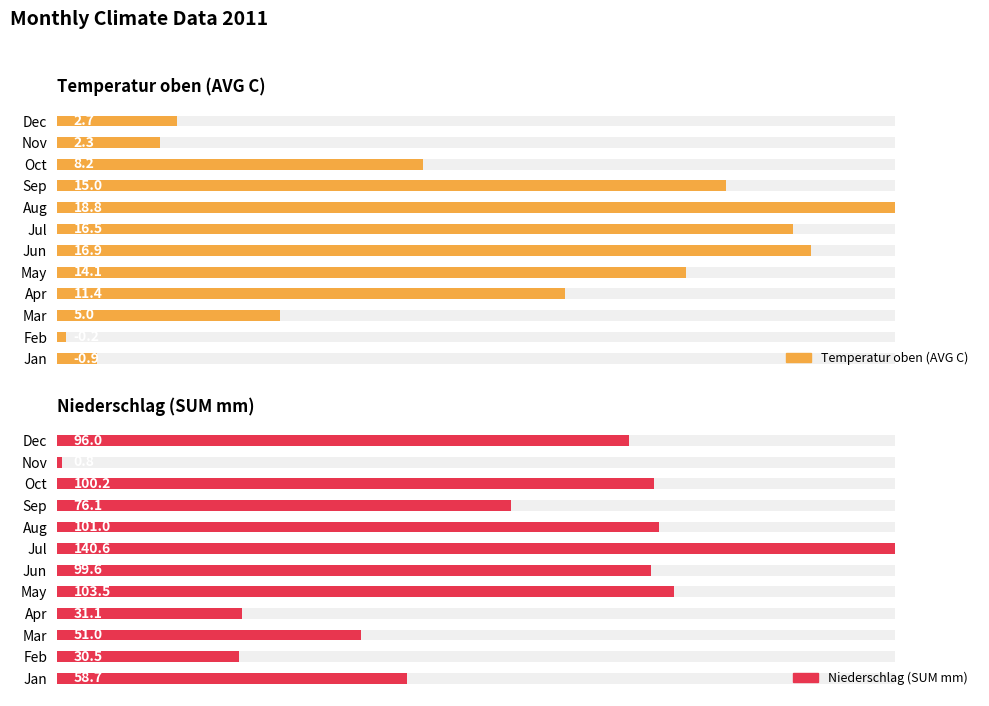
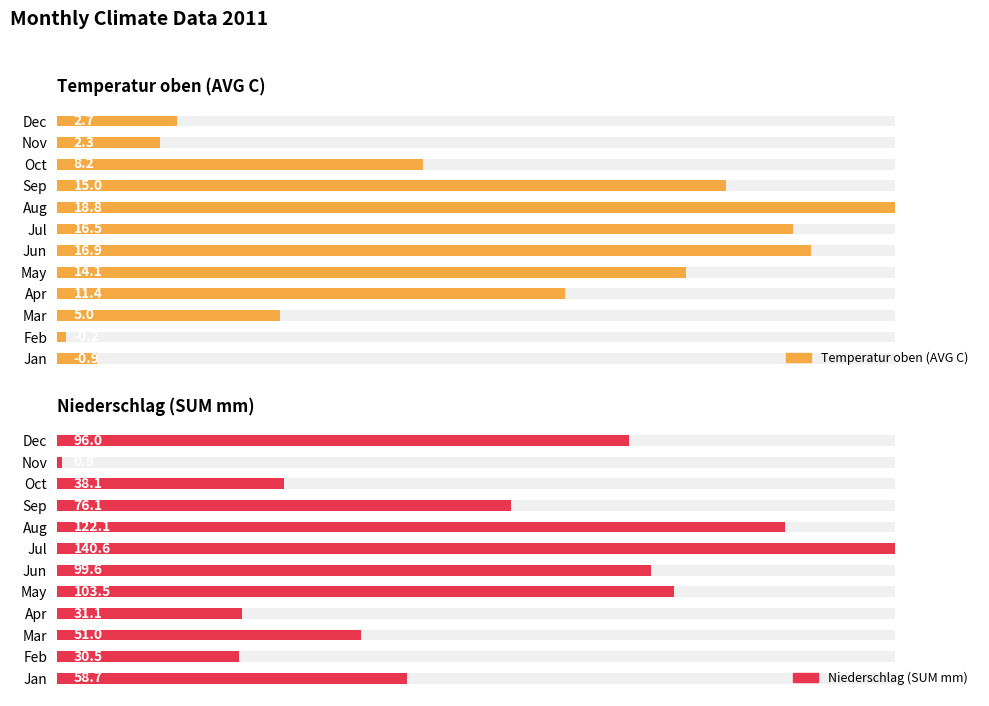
Niederschlag (SUM mm), Niederschlag (SUM mm), Oct: 100.2 -> 38.1
Niederschlag (SUM mm), Niederschlag (SUM mm), Aug: 101.0 -> 122.1
